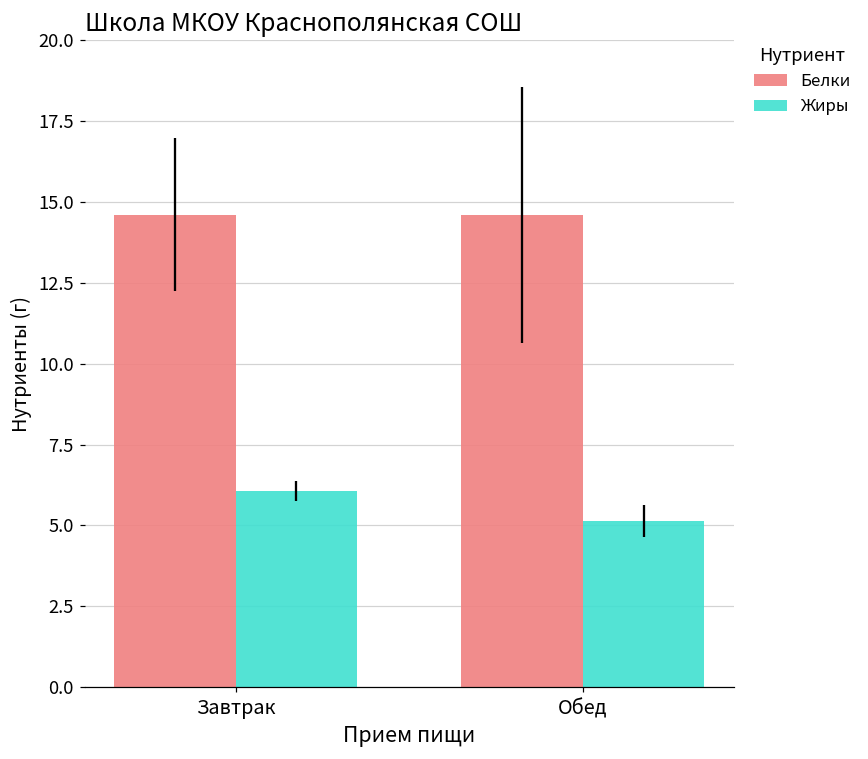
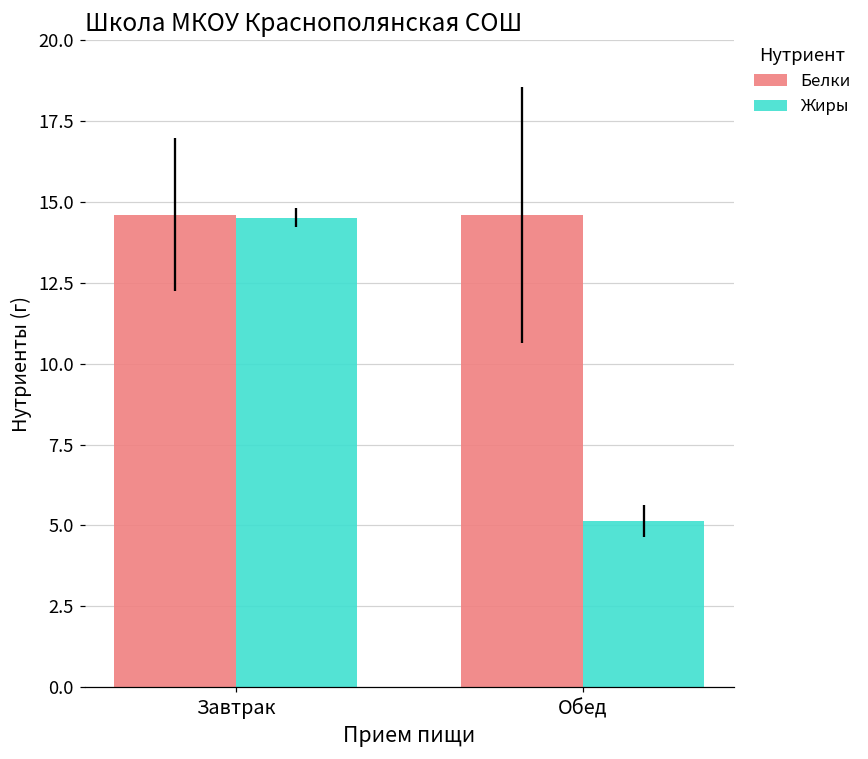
Жиры, Завтрак: 6.1 -> 14.5
